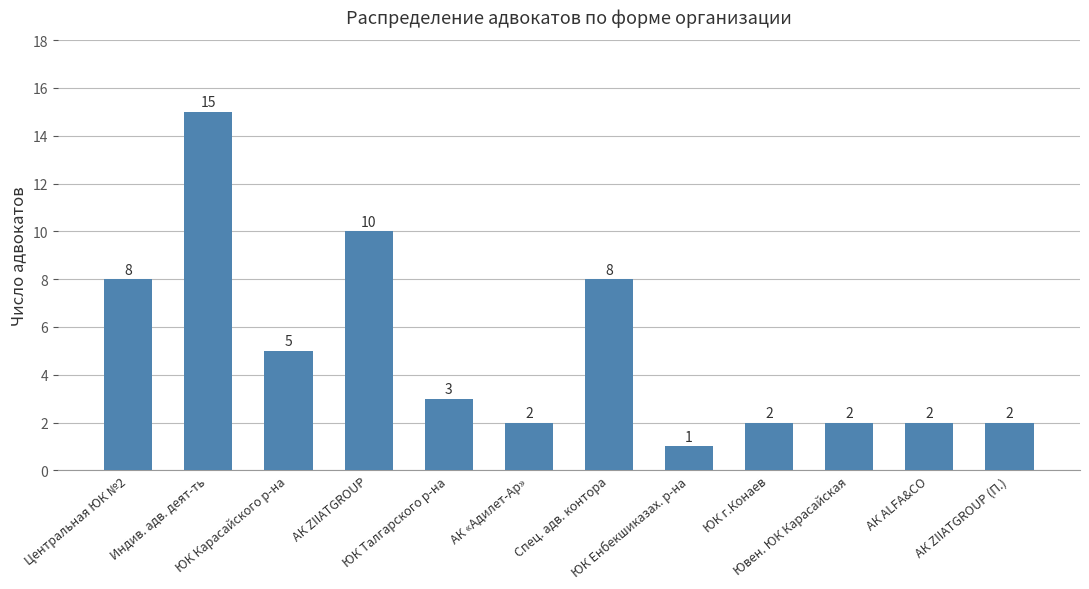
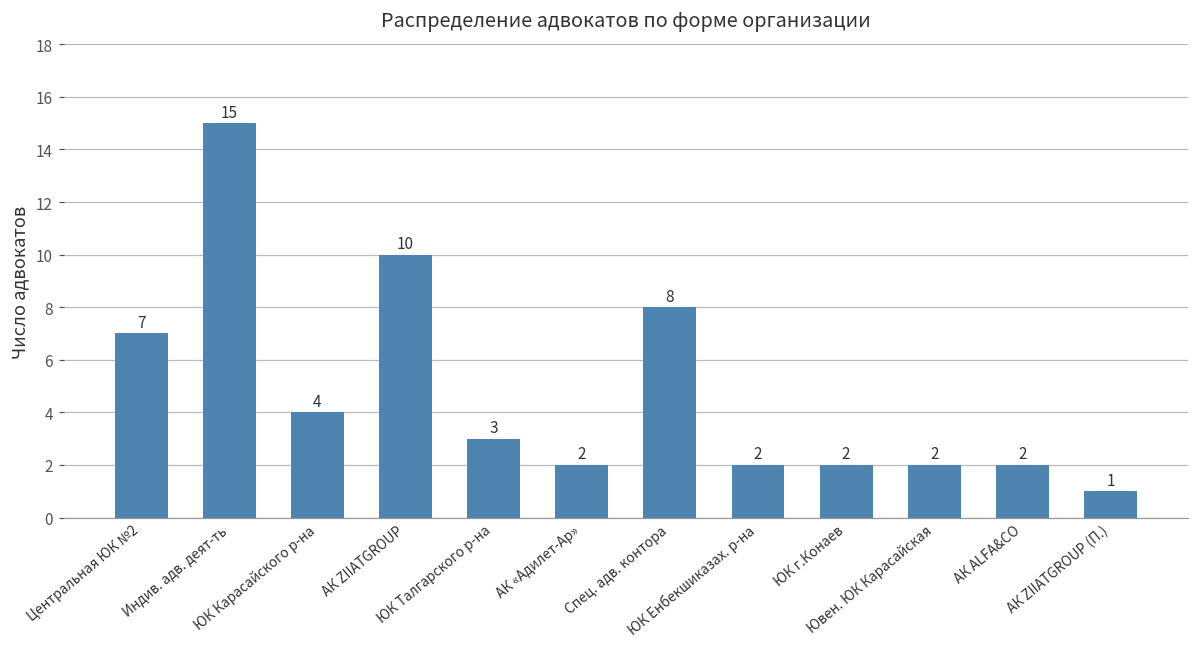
Центральная ЮК №2: 8 -> 7
ЮК Карасайского р-на: 5 -> 4
ЮК Енбекшиказах. р-на: 1 -> 2
АК ZIIATGROUP (П.): 2 -> 1
